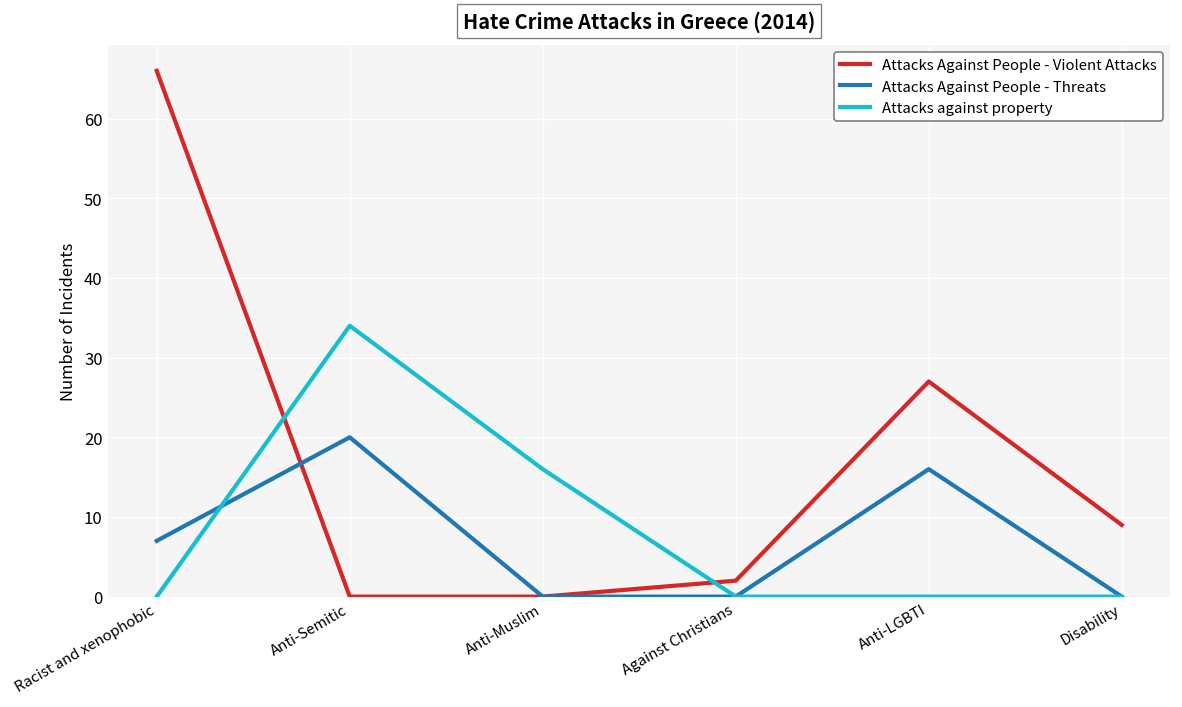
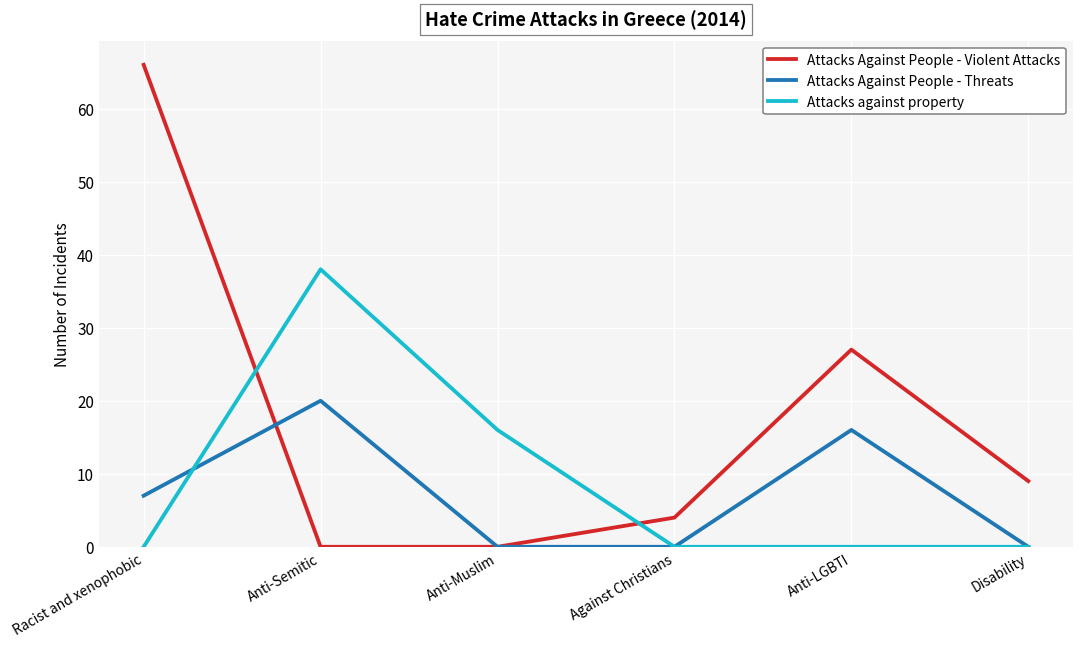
Attacks against property, Anti-Semitic: 34 -> 38
Attacks Against People - Violent Attacks, Against Christians: 2 -> 4
